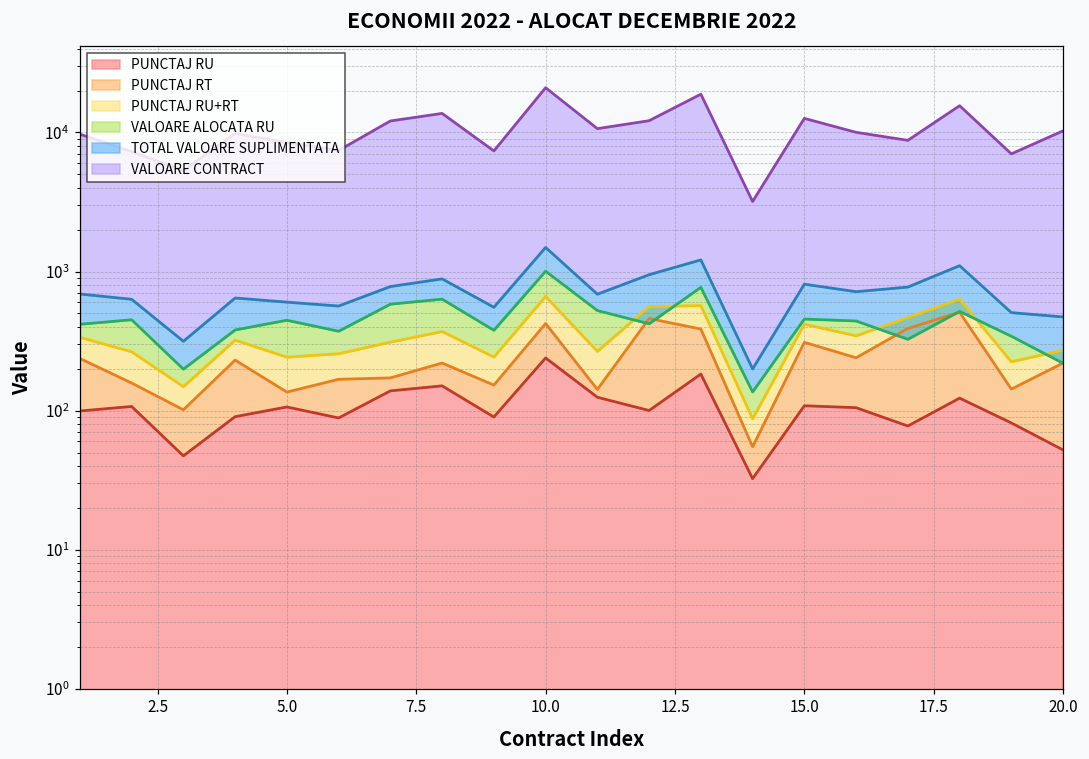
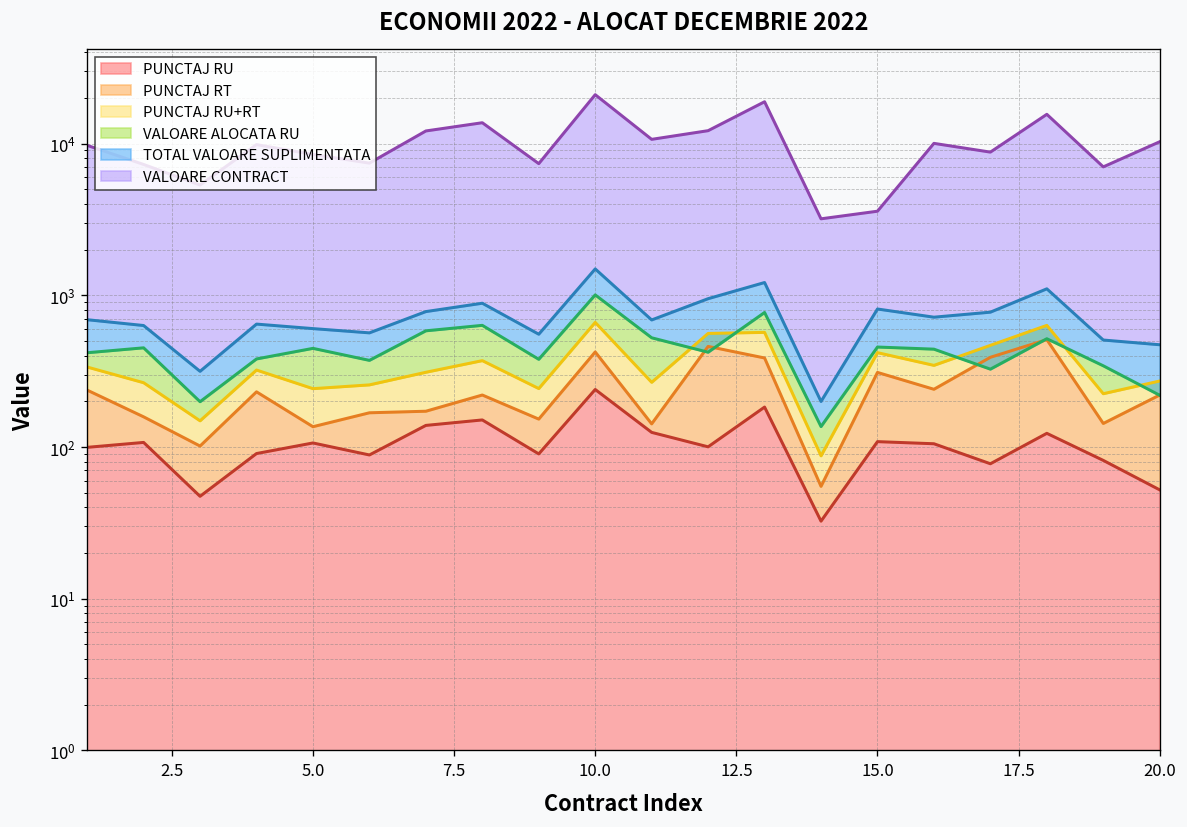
VALOARE CONTRACT, 15.0: 13000 -> 3600
